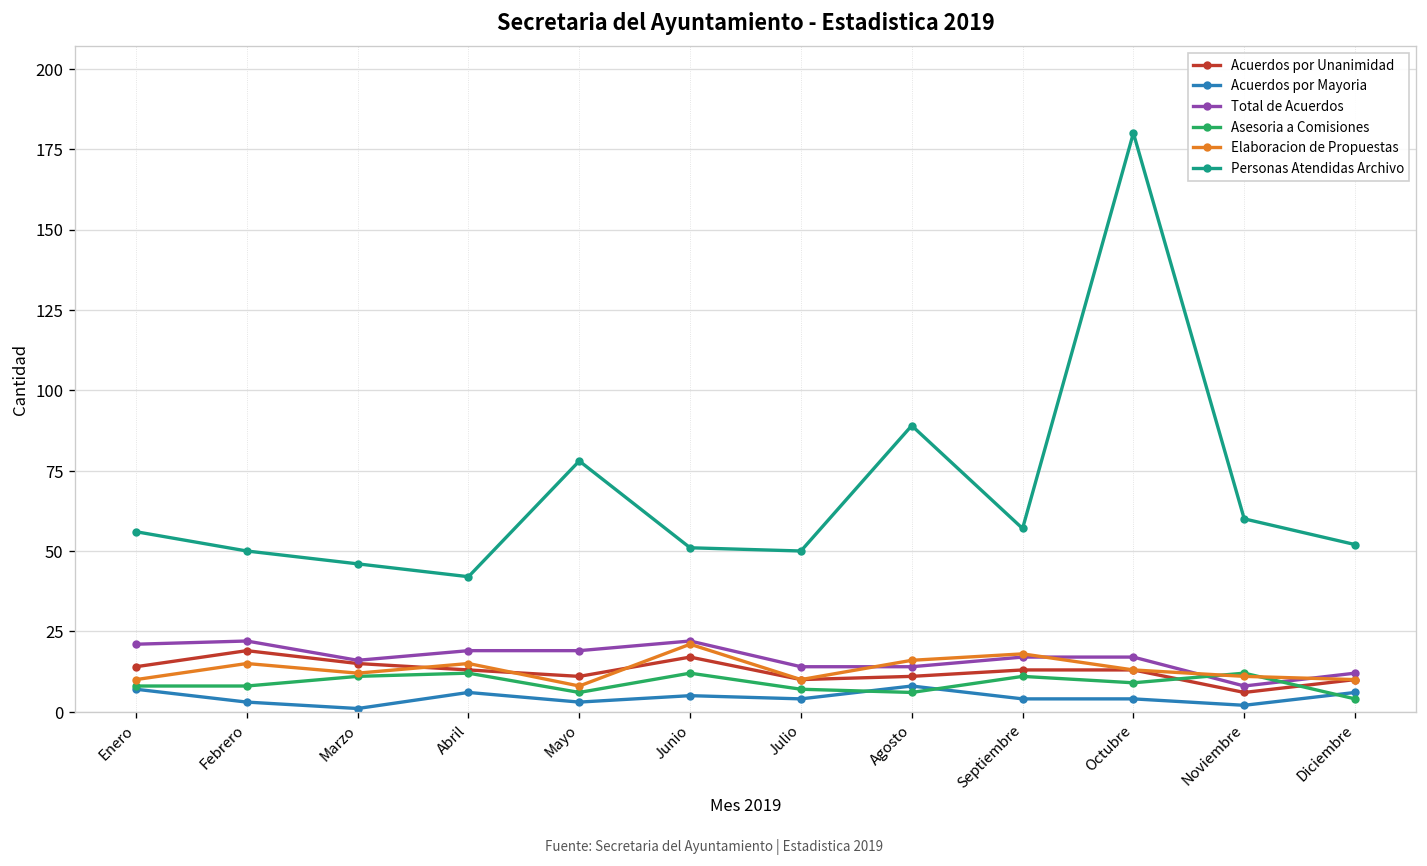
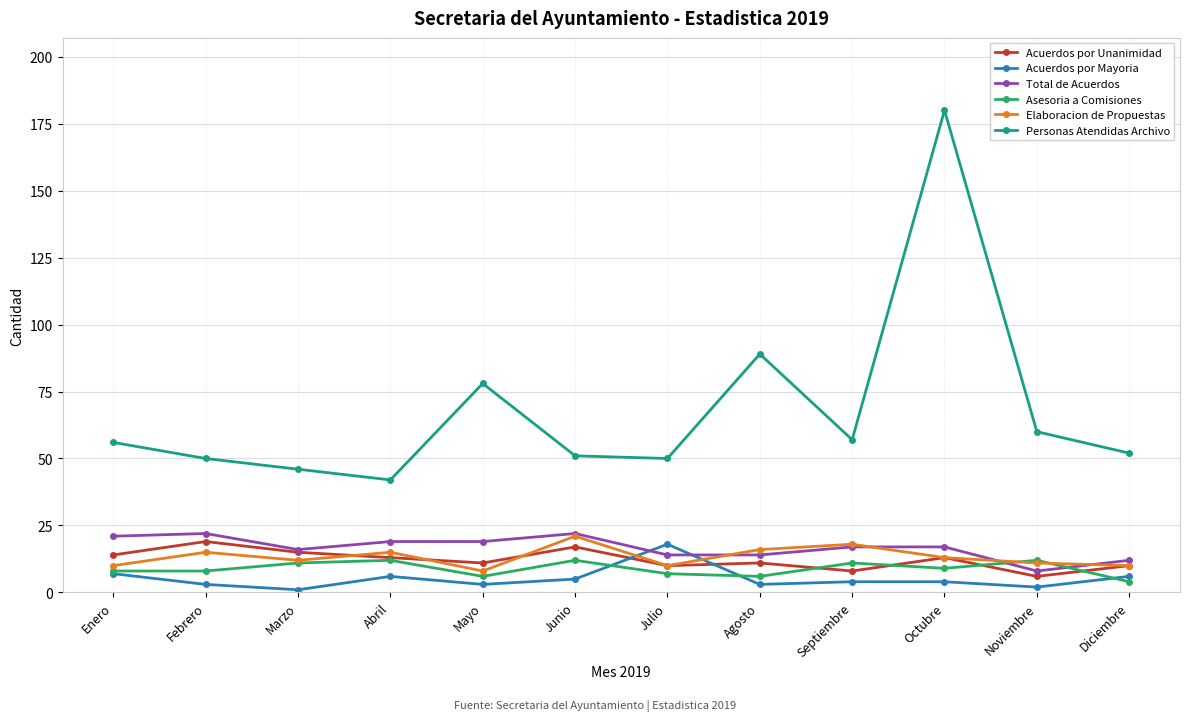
Acuerdos por Mayoria, Julio: 4 -> 18
Acuerdos por Mayoria, Agosto: 8 -> 3
Acuerdos por Unanimidad, Septiembre: 13 -> 8
